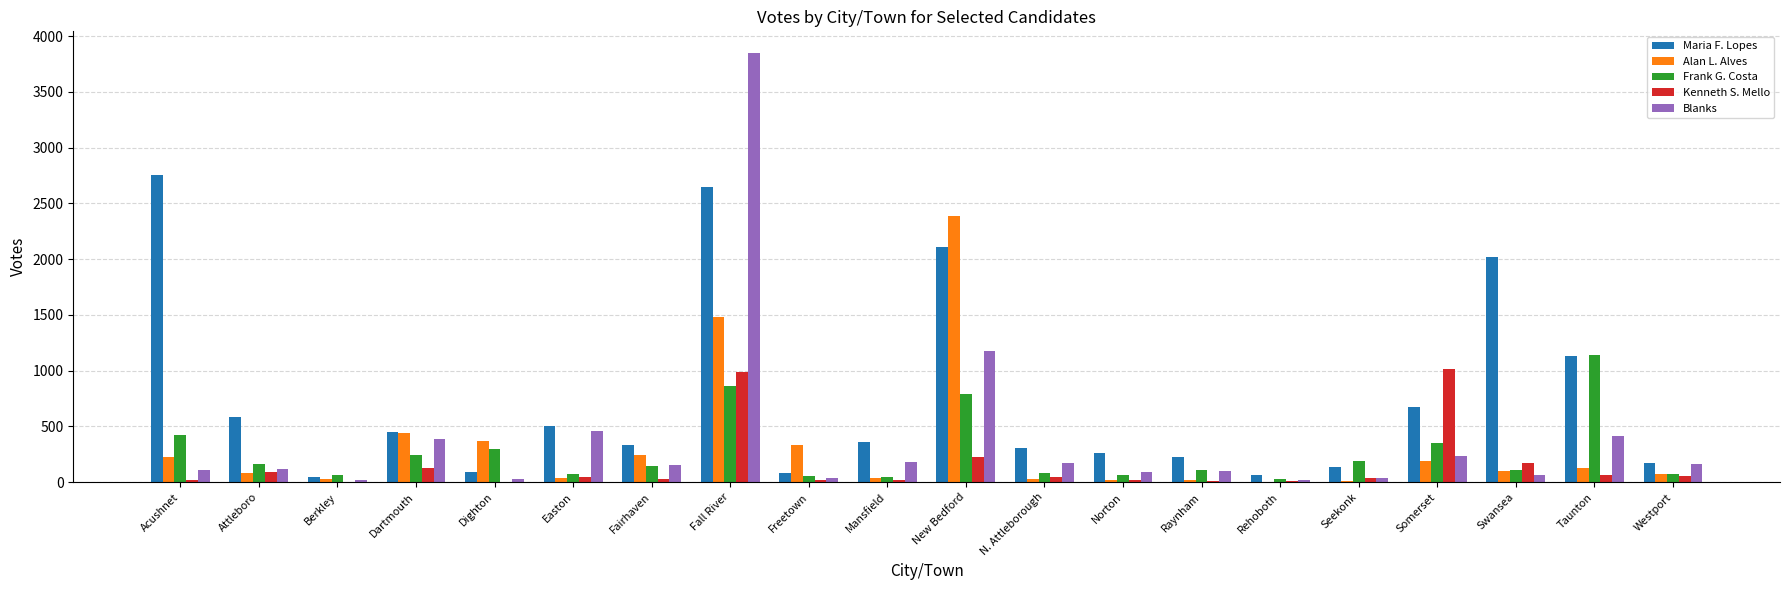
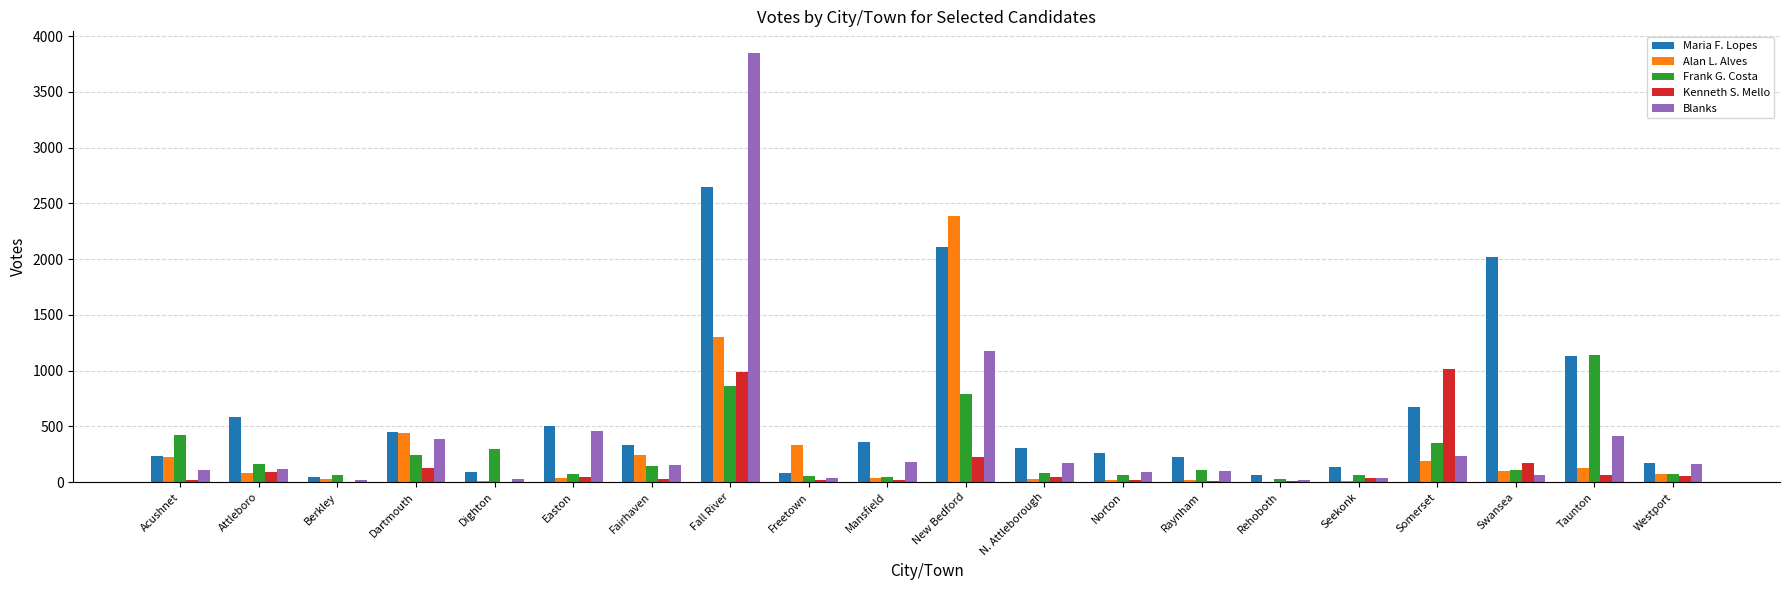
Maria F. Lopes, Acushnet: 2760 -> 230
Alan L. Alves, Dighton: 370 -> 20
Alan L. Alves, Fall River: 1480 -> 1300
Frank G. Costa, Seekonk: 190 -> 70
